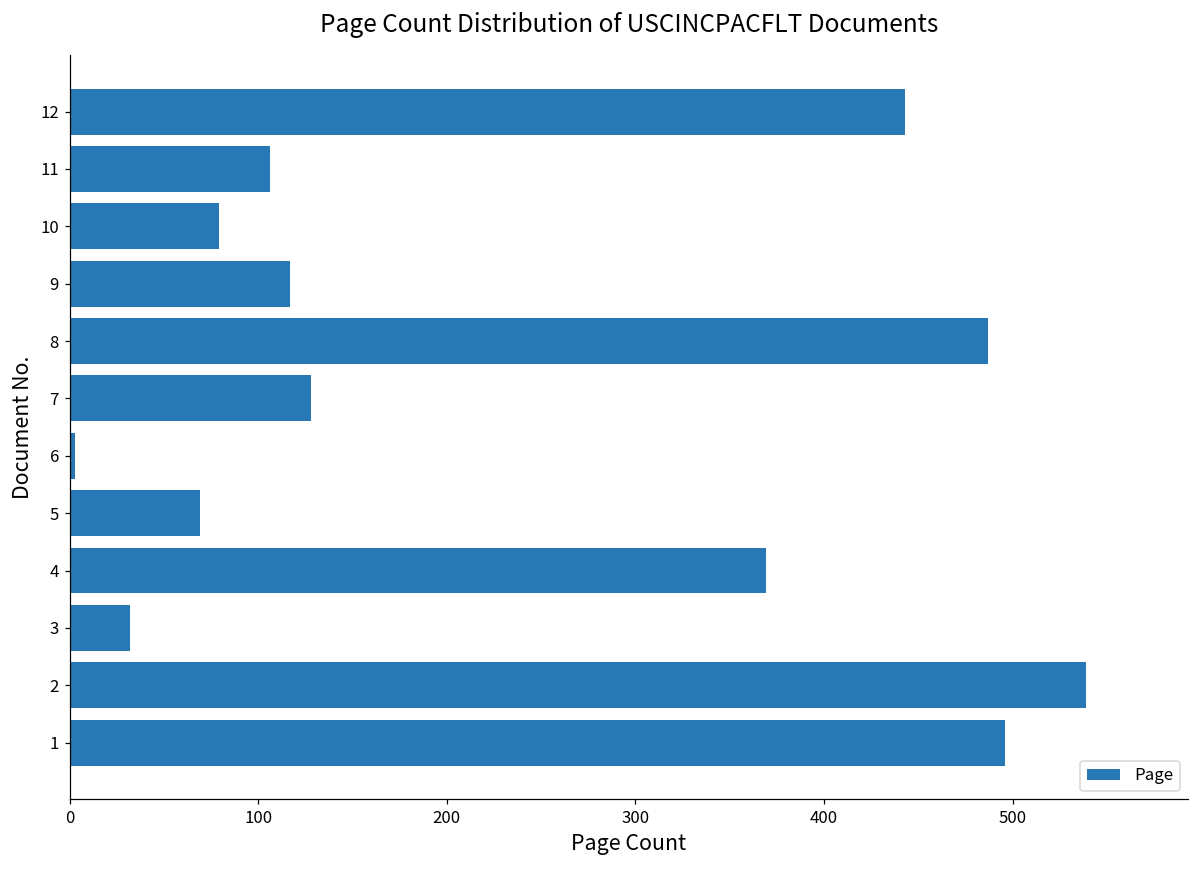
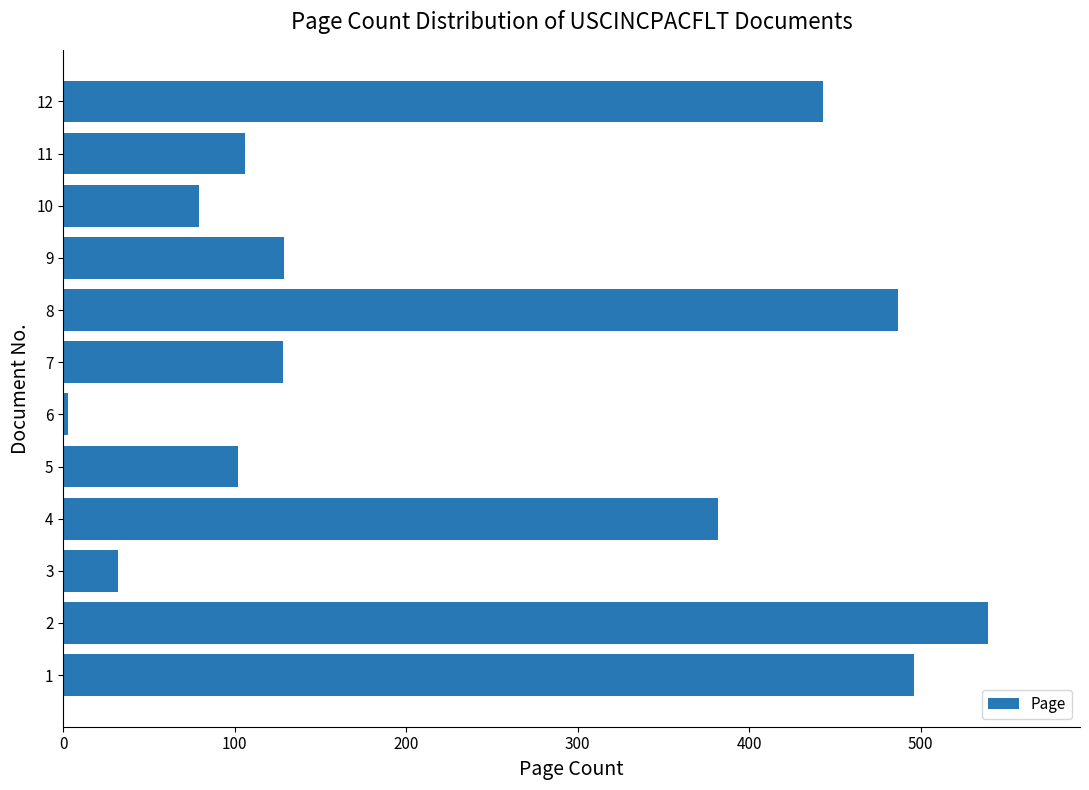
9: 117 -> 129
5: 69 -> 102
4: 369 -> 382
